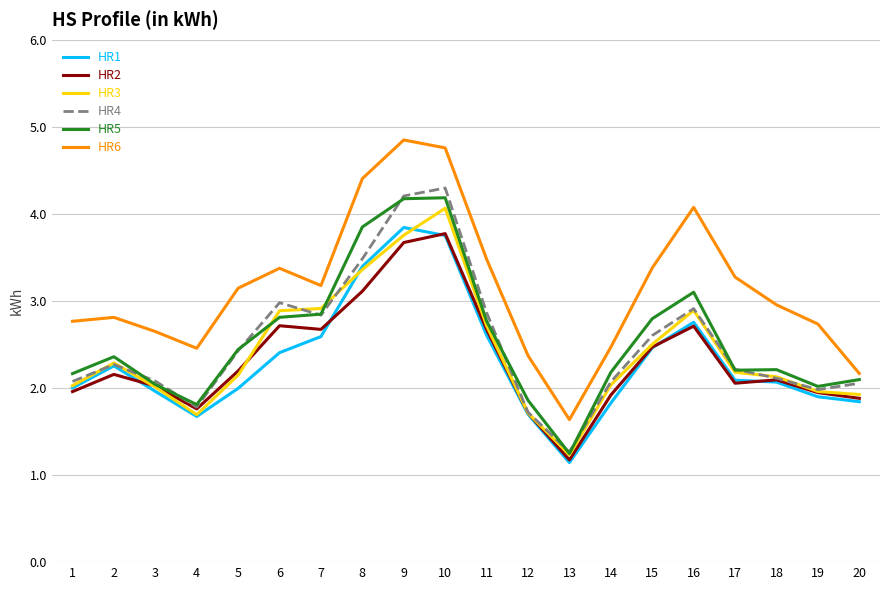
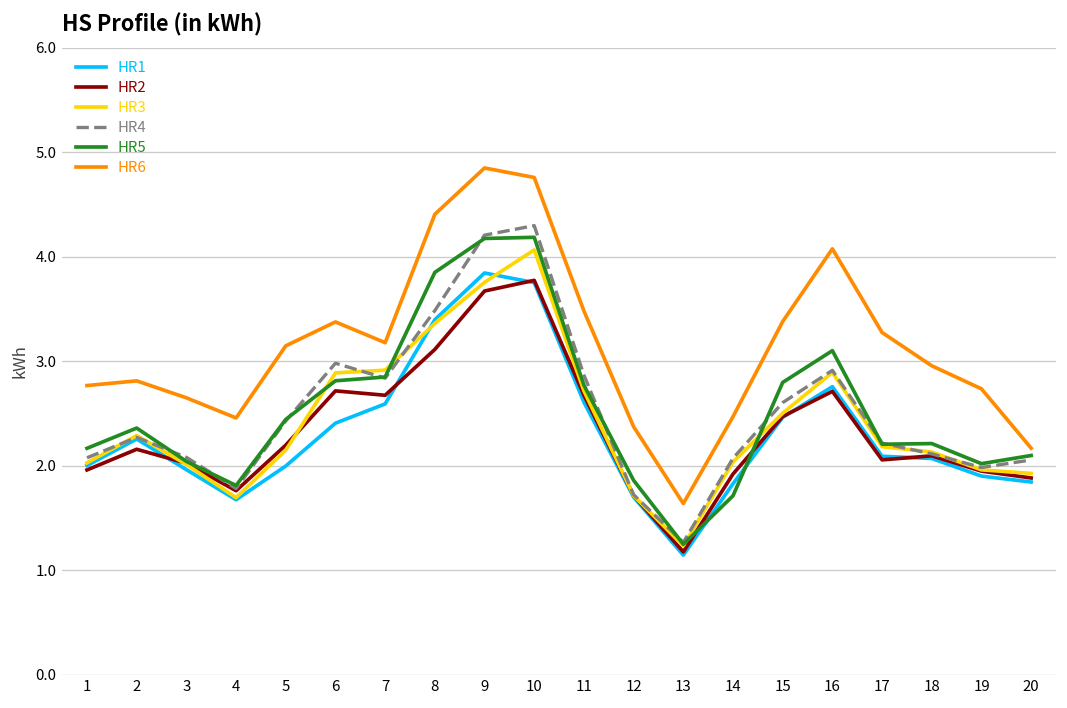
HR5, 14: 2.2 -> 1.7
